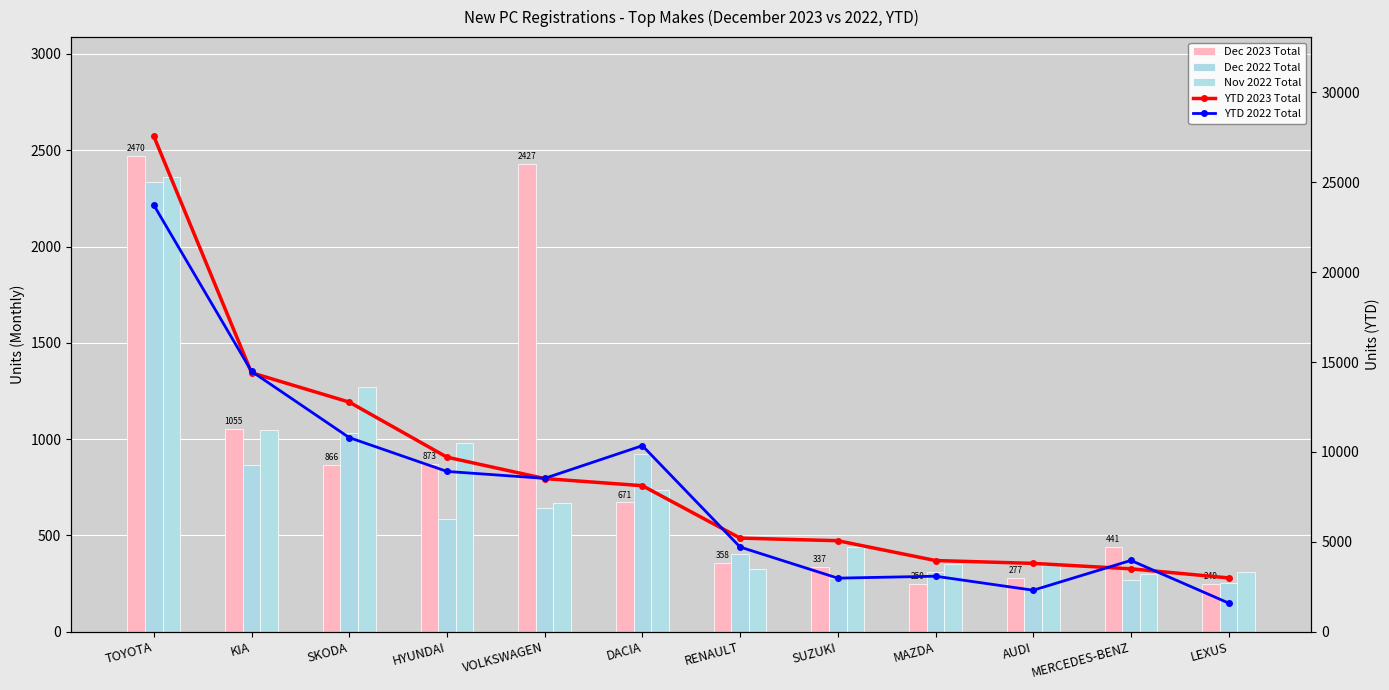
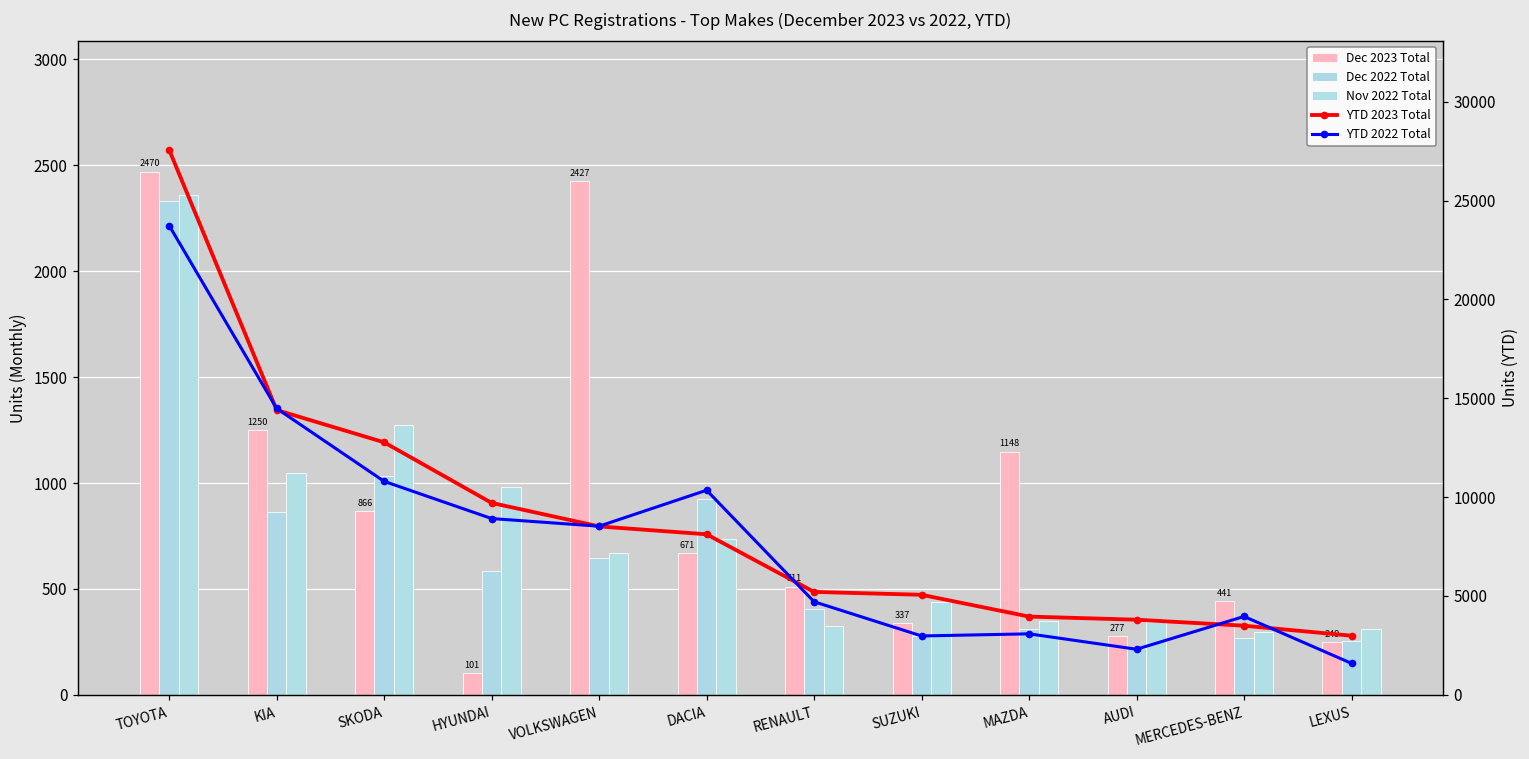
Dec 2023 Total, KIA: 1055 -> 1250
Dec 2023 Total, HYUNDAI: 873 -> 101
Dec 2023 Total, RENAULT: 358 -> 511
Dec 2023 Total, MAZDA: 250 -> 1148
